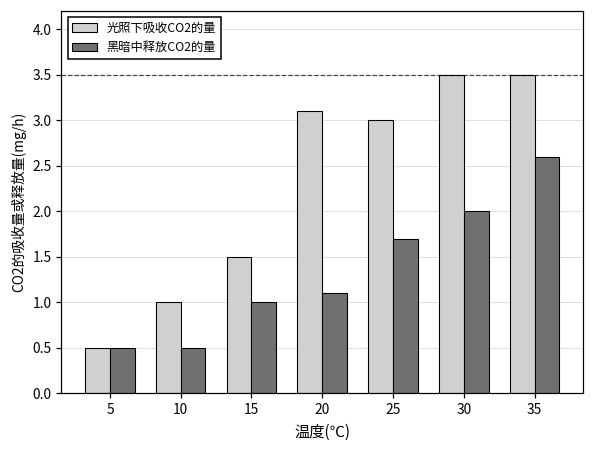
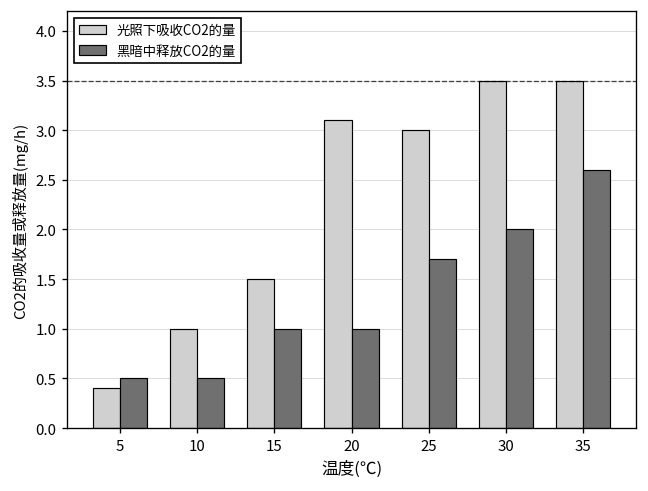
光照下吸收CO2的量, 5: 0.5 -> 0.4
黑暗中释放CO2的量, 20: 1.1 -> 1.0
